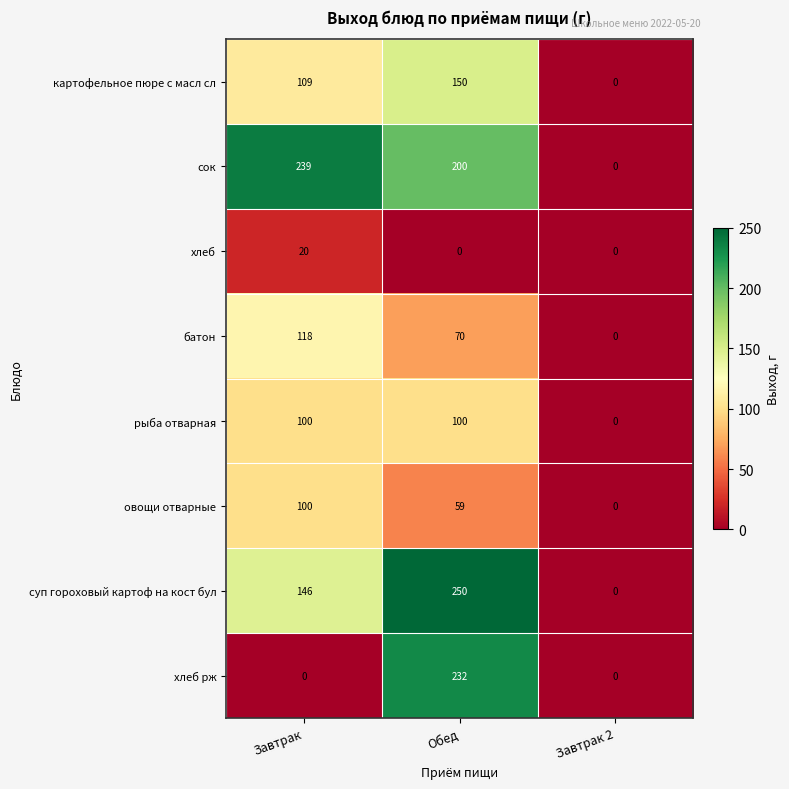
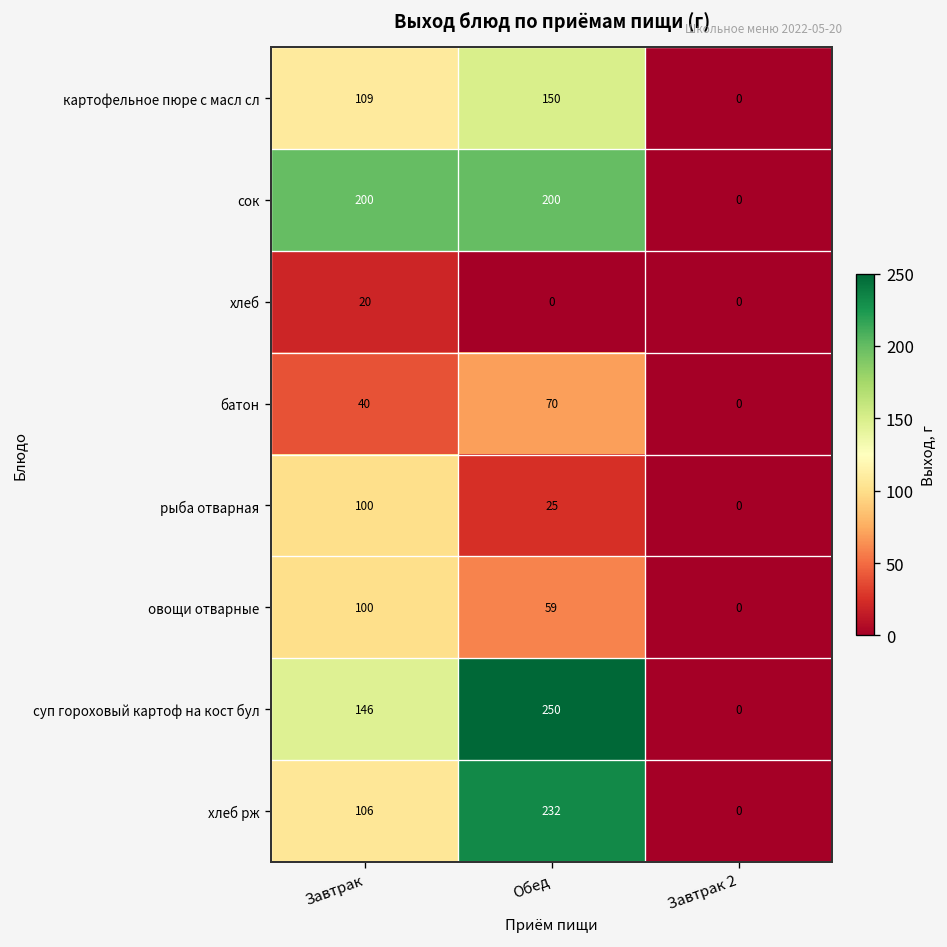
сок, Завтрак: 239 -> 200
батон, Завтрак: 118 -> 40
рыба отварная, Обед: 100 -> 25
хлеб рж, Завтрак: 0 -> 106
